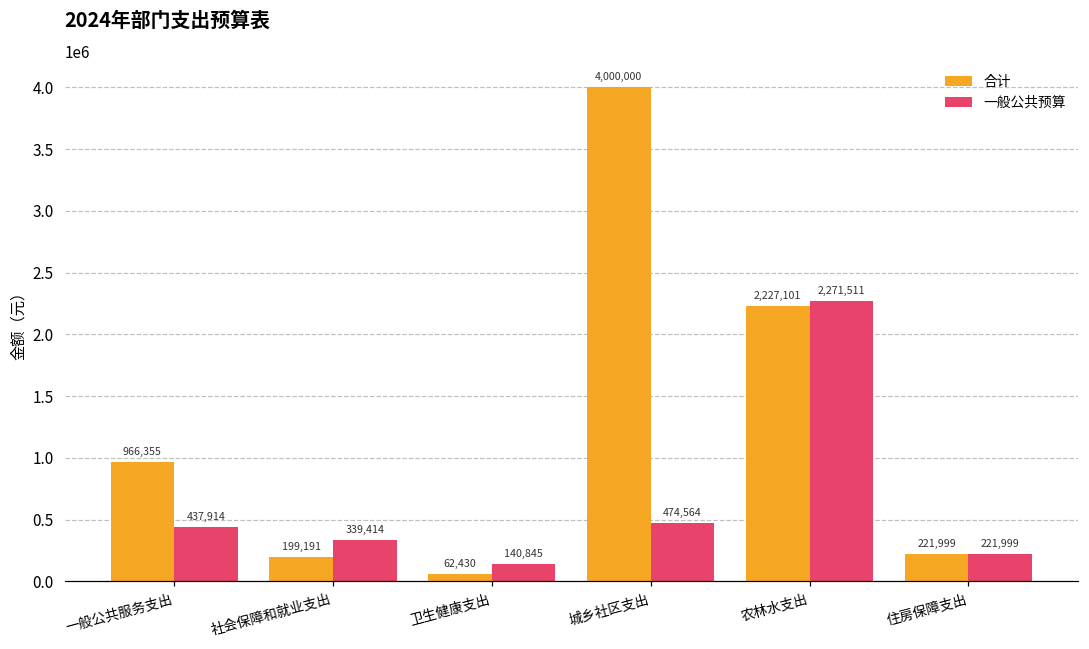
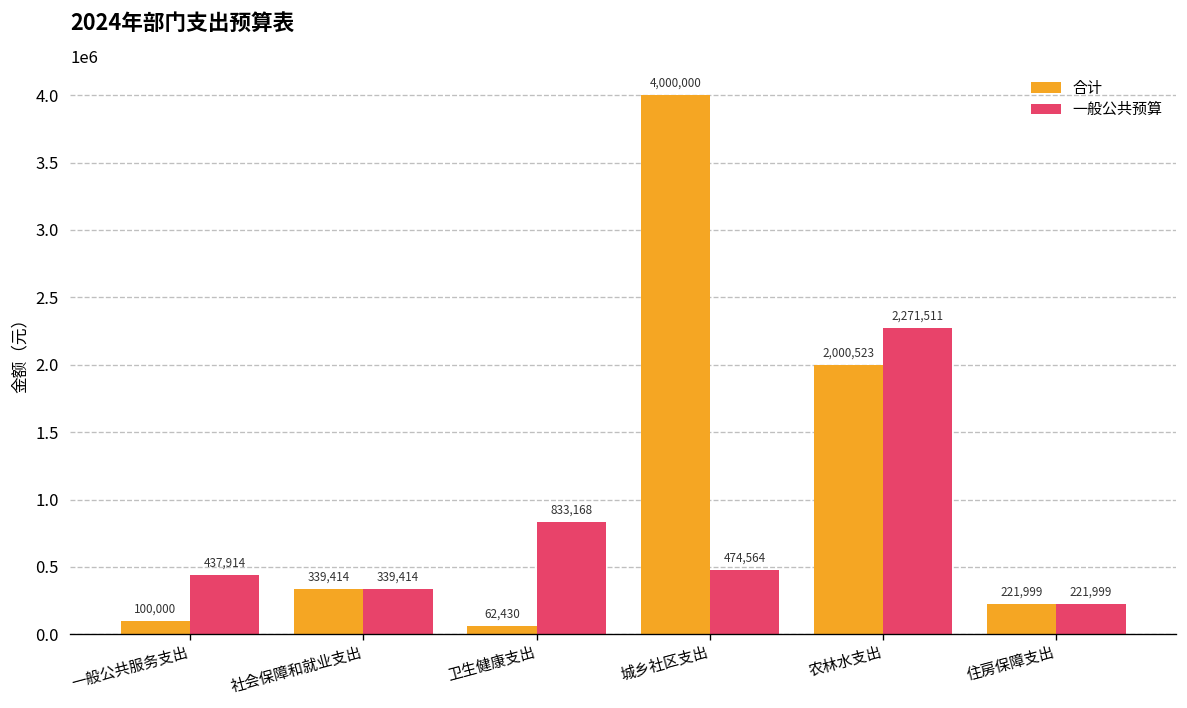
合计, 一般公共服务支出: 966,355 -> 100,000
合计, 社会保障和就业支出: 199,191 -> 339,414
一般公共预算, 卫生健康支出: 140,845 -> 833,168
合计, 农林水支出: 2,227,101 -> 2,000,523
